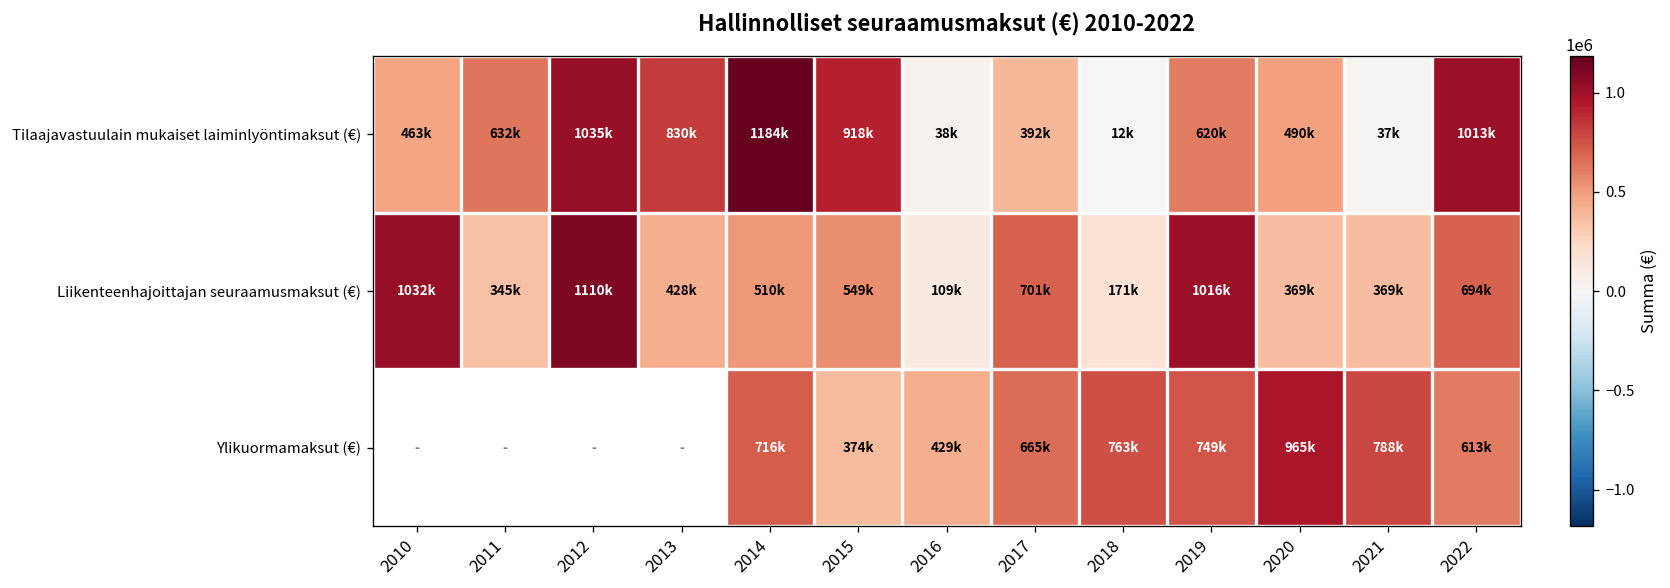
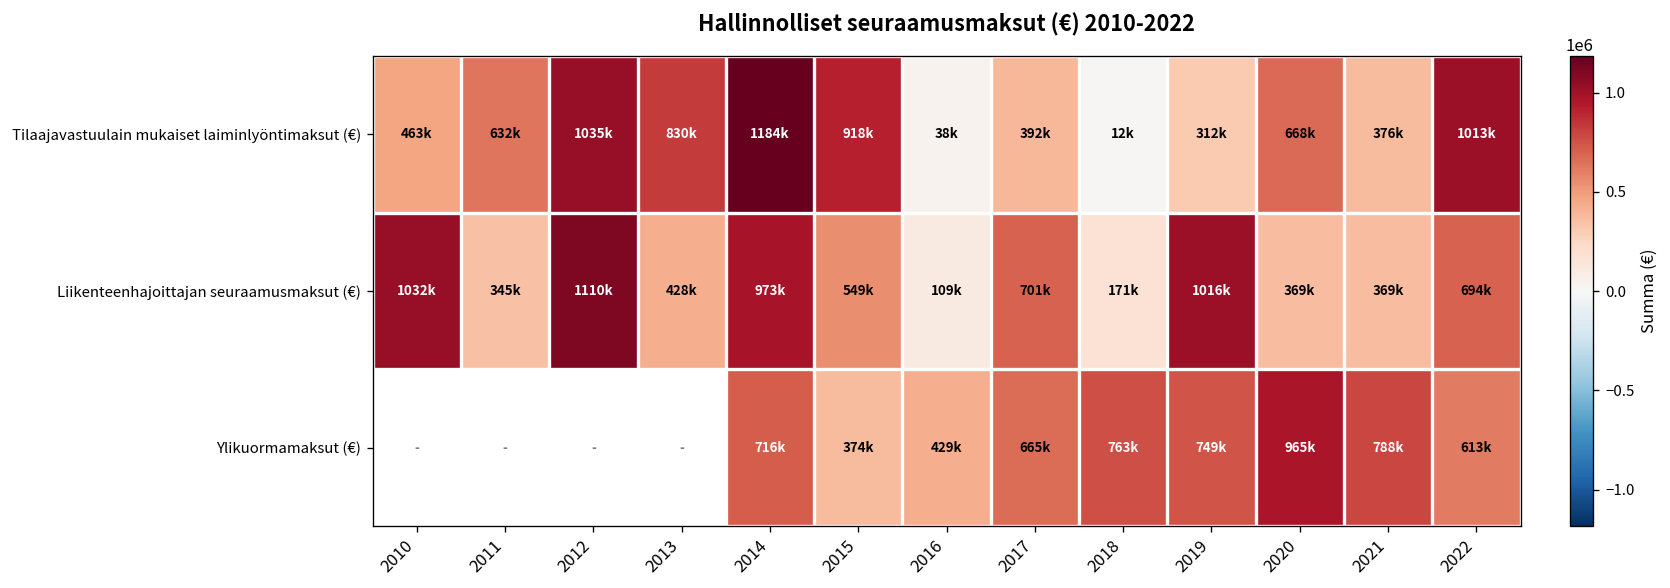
Tilaajavastuulain mukaiset laiminlyöntimaksut (€), 2019: 620k -> 312k
Tilaajavastuulain mukaiset laiminlyöntimaksut (€), 2020: 490k -> 668k
Tilaajavastuulain mukaiset laiminlyöntimaksut (€), 2021: 37k -> 376k
Liikenteenhajoittajan seuraamusmaksut (€), 2014: 510k -> 973k
